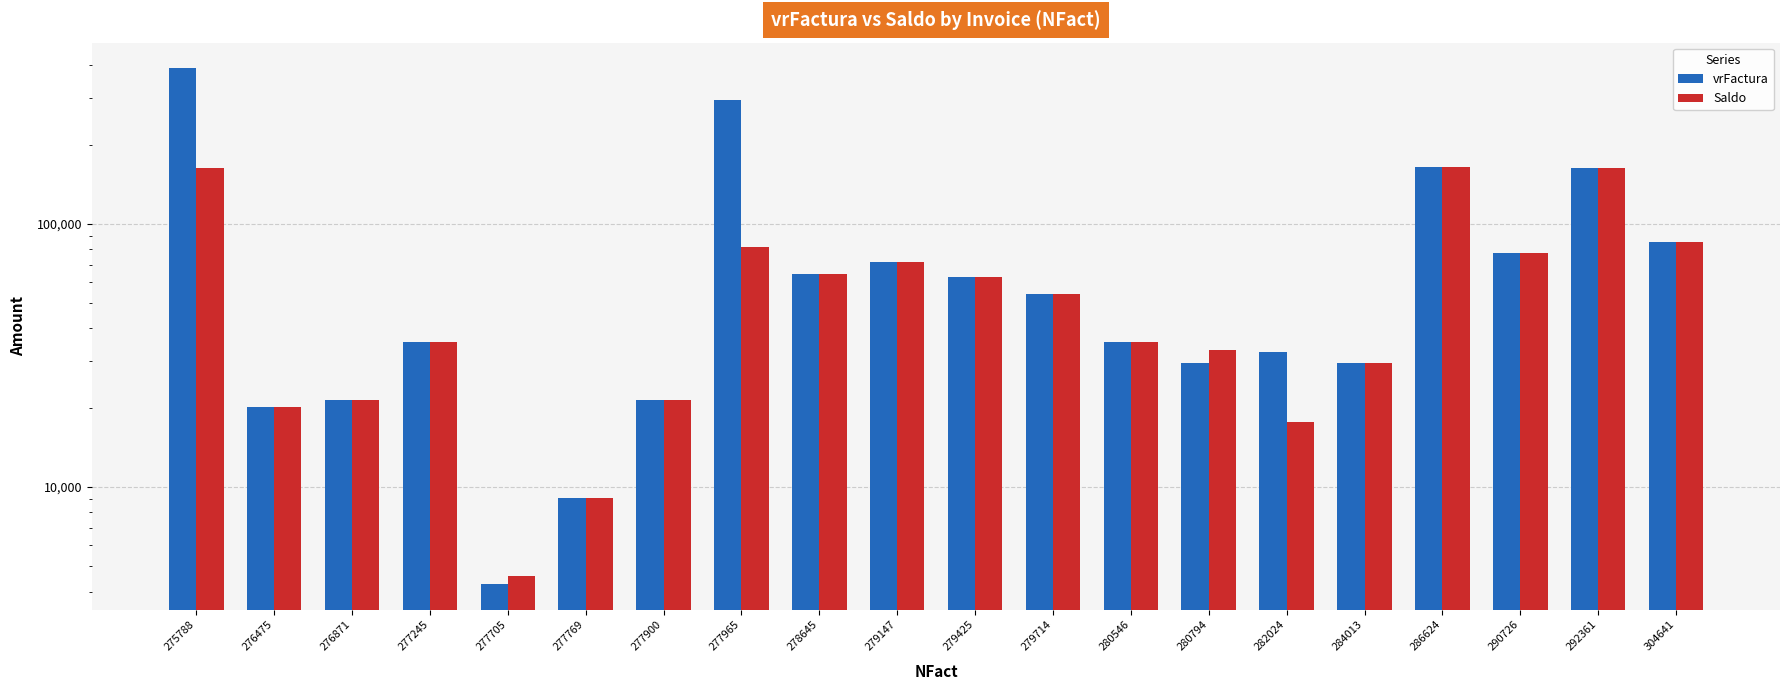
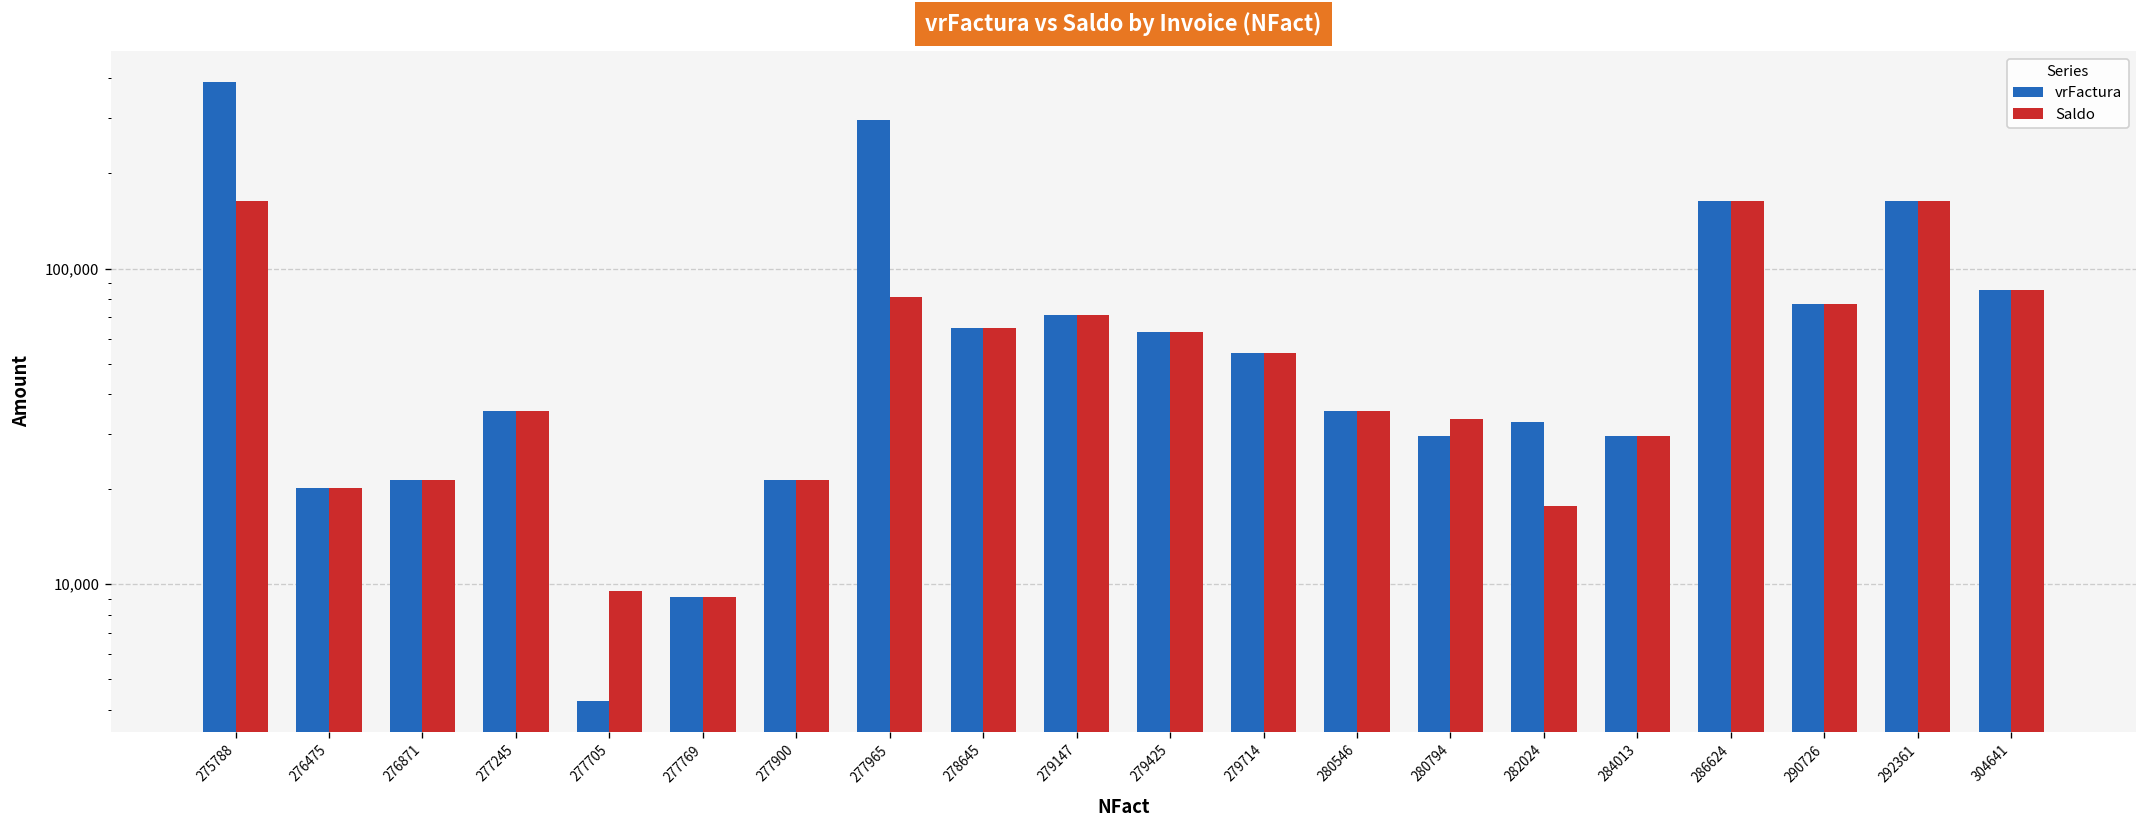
Saldo, 277705: 4,600 -> 9,500
